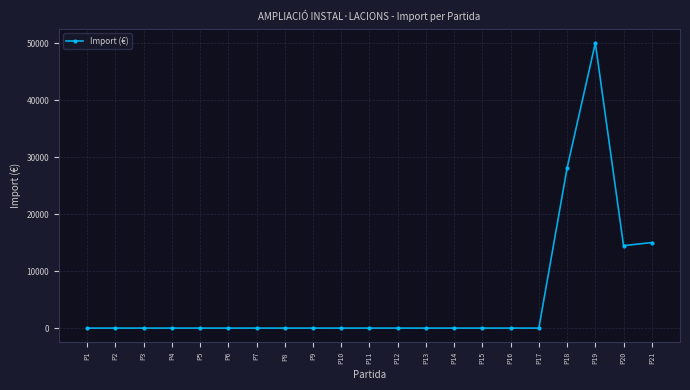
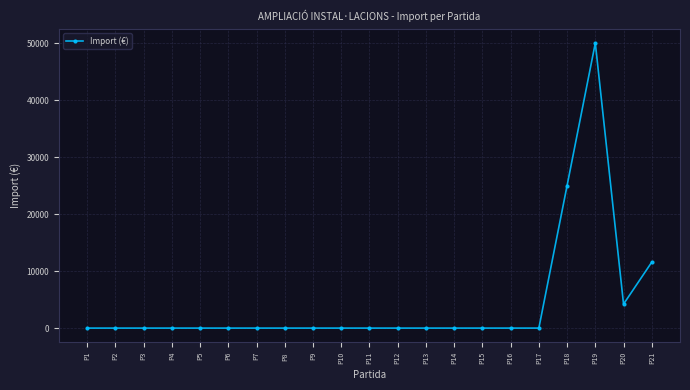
P18: 28000 -> 25000
P20: 14000 -> 4000
P21: 15000 -> 12000
